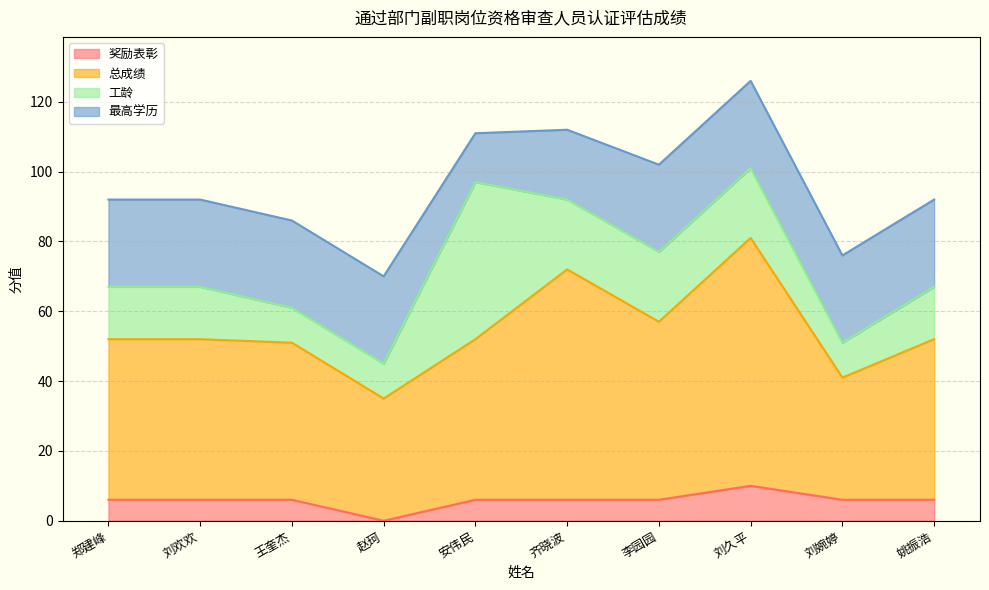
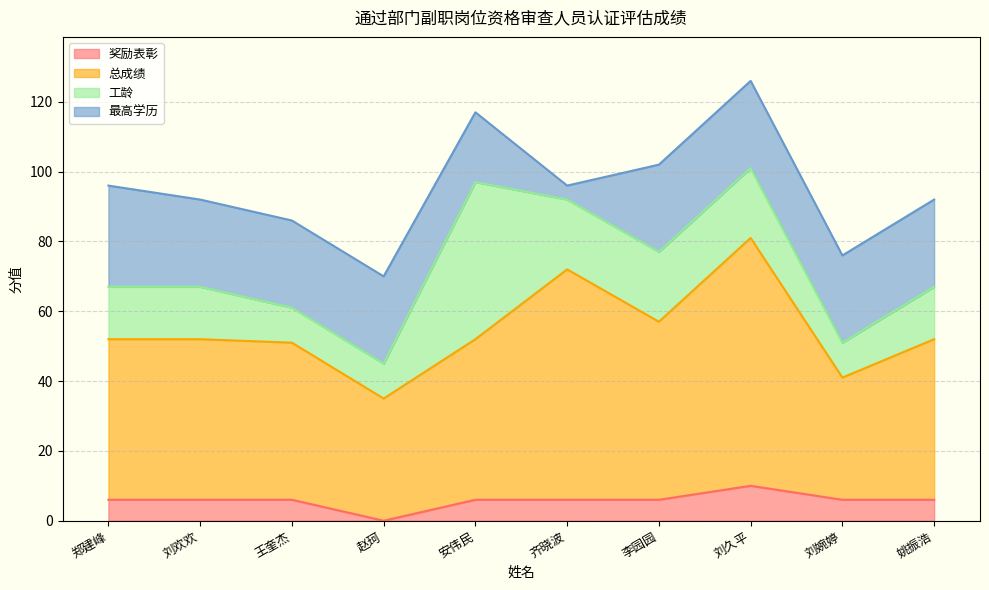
最高学历, 郑建峰: 25 -> 29
最高学历, 安伟民: 14 -> 20
最高学历, 齐晓波: 20 -> 4
